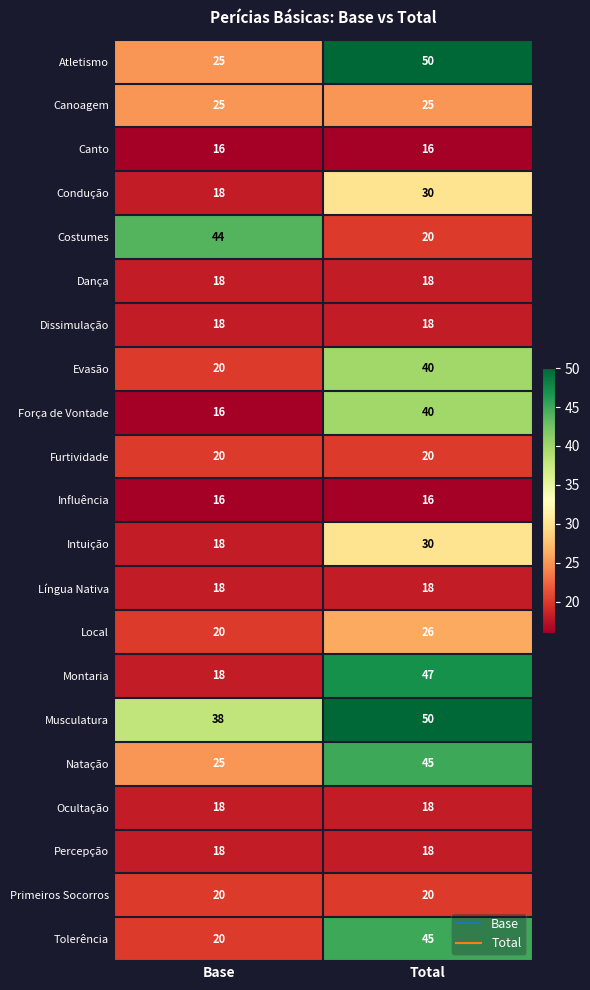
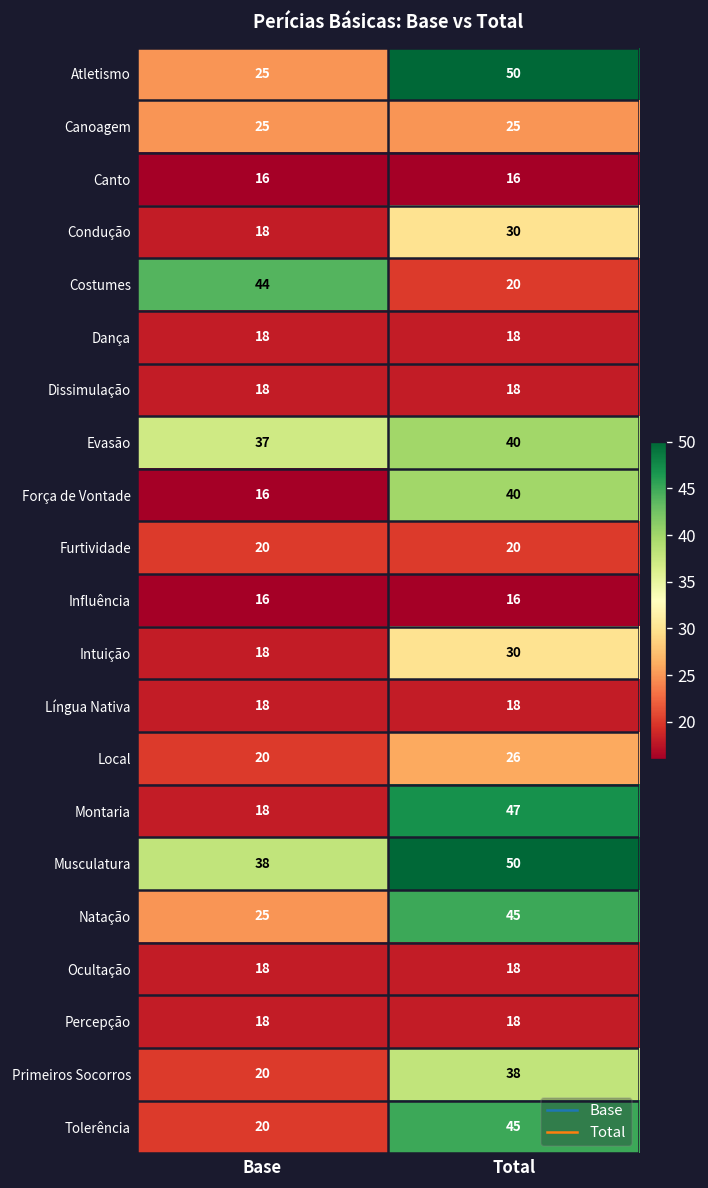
Evasão, Base: 20 -> 37
Primeiros Socorros, Total: 20 -> 38
